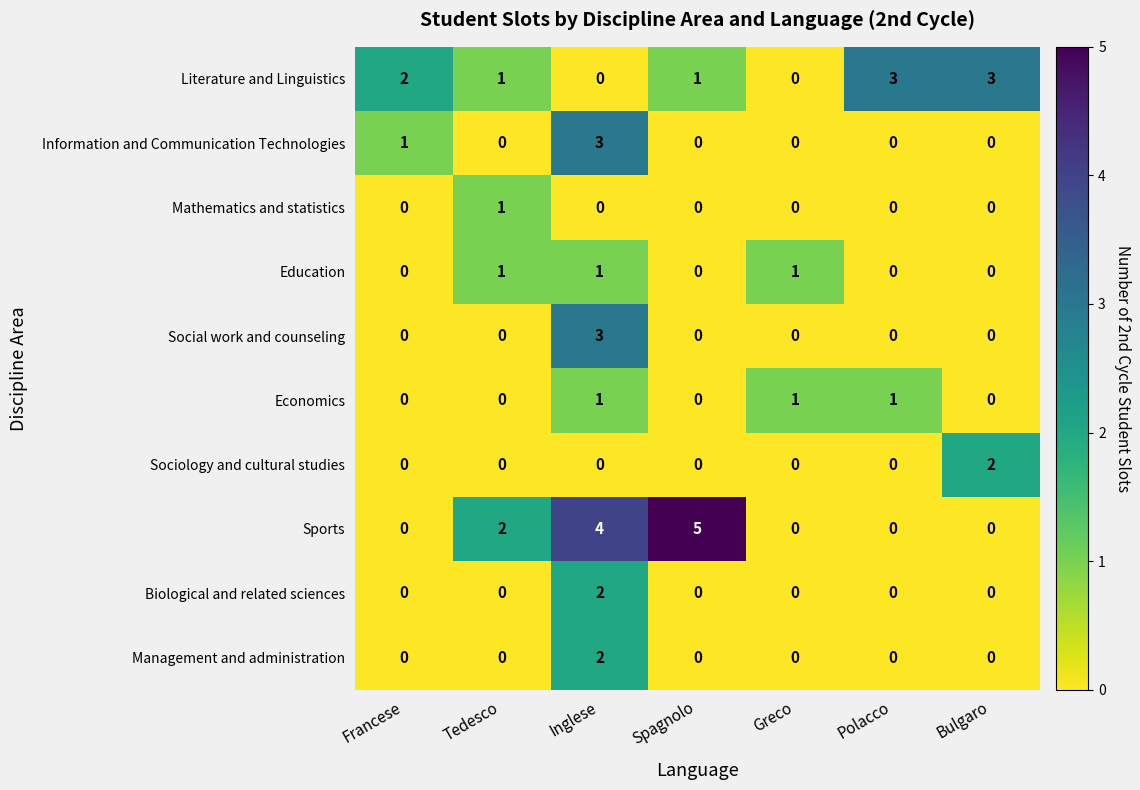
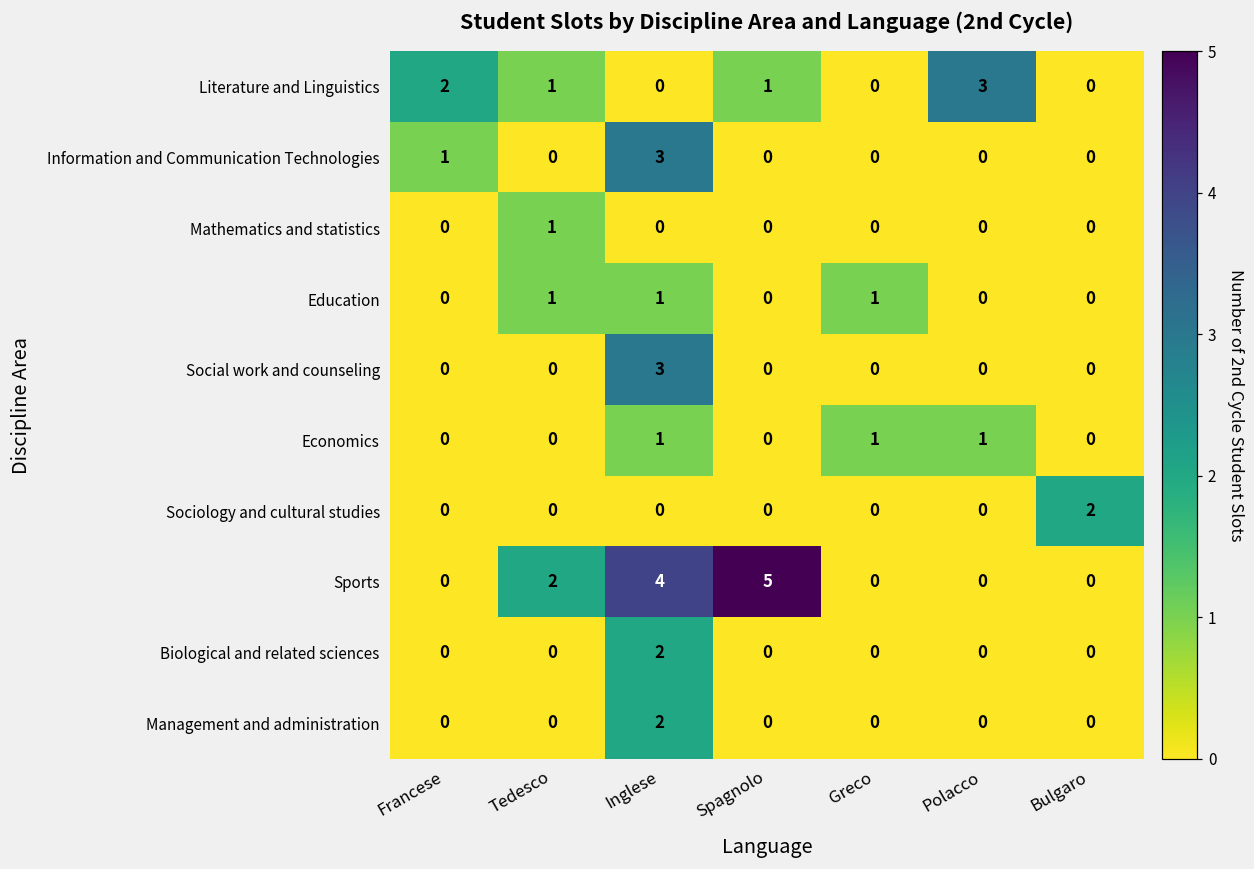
Literature and Linguistics, Bulgaro: 3 -> 0
